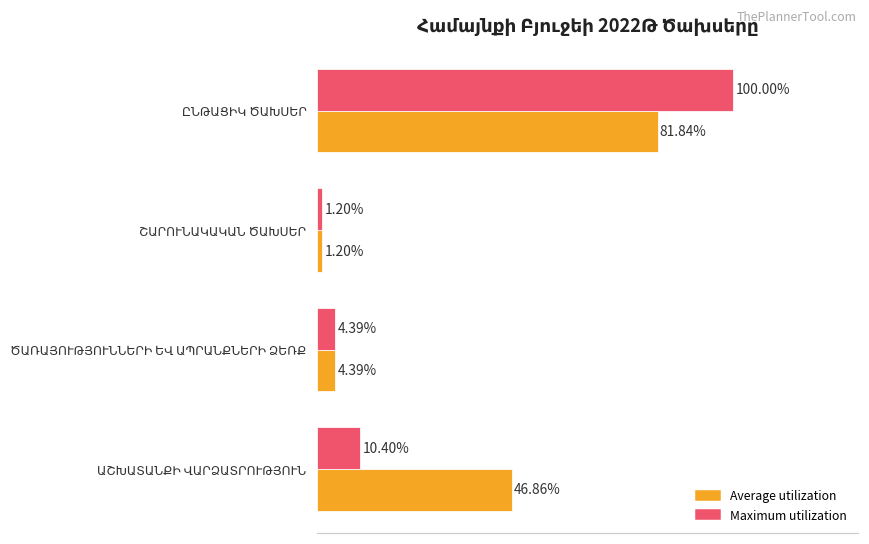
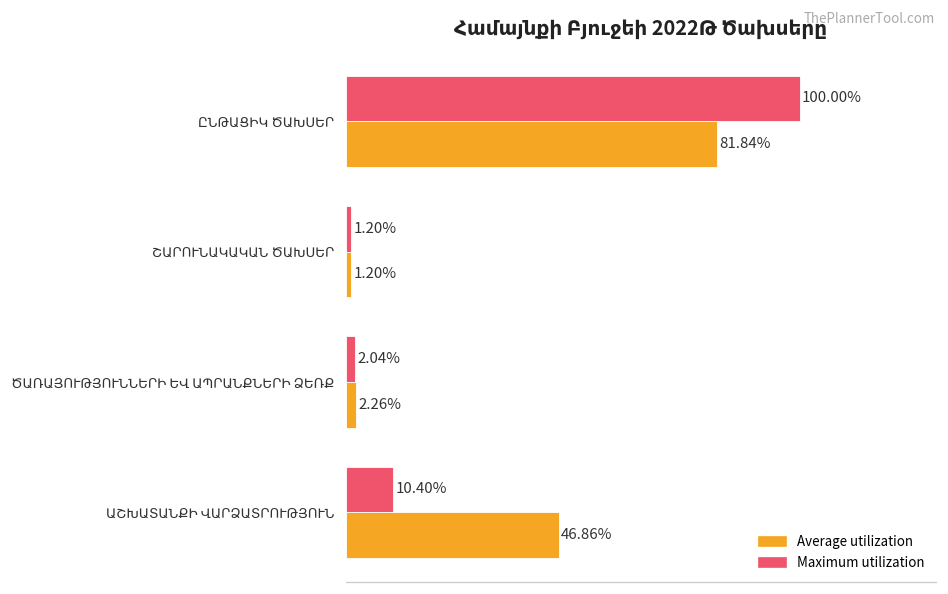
Maximum utilization, ԾԱՌԱՅՈՒԹՅՈՒՆՆԵՐԻ ԵՎ ԱՊՐԱՆՔՆԵՐԻ ՁԵՌՔ: 4.39% -> 2.04%
Average utilization, ԾԱՌԱՅՈՒԹՅՈՒՆՆԵՐԻ ԵՎ ԱՊՐԱՆՔՆԵՐԻ ՁԵՌՔ: 4.39% -> 2.26%
